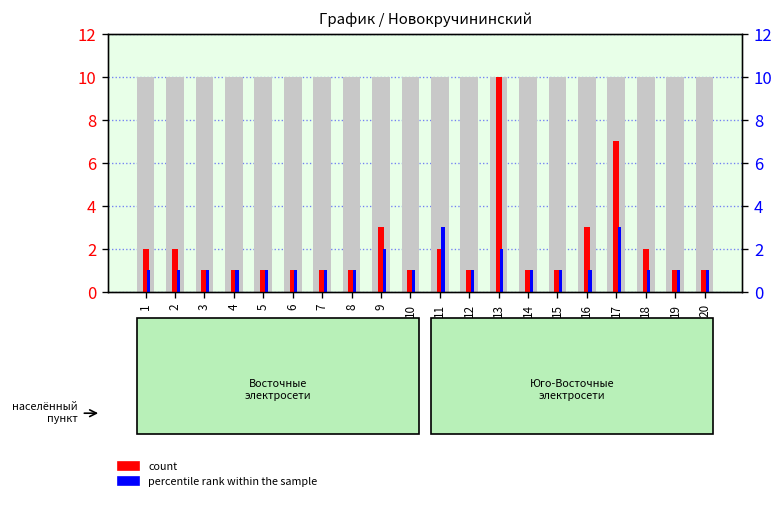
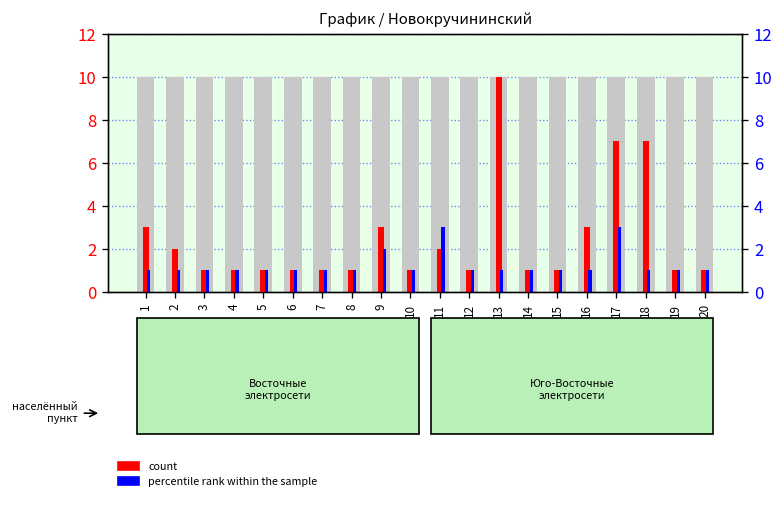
count, 1: 2 -> 3
percentile rank within the sample, 13: 2 -> 1
count, 18: 2 -> 7
